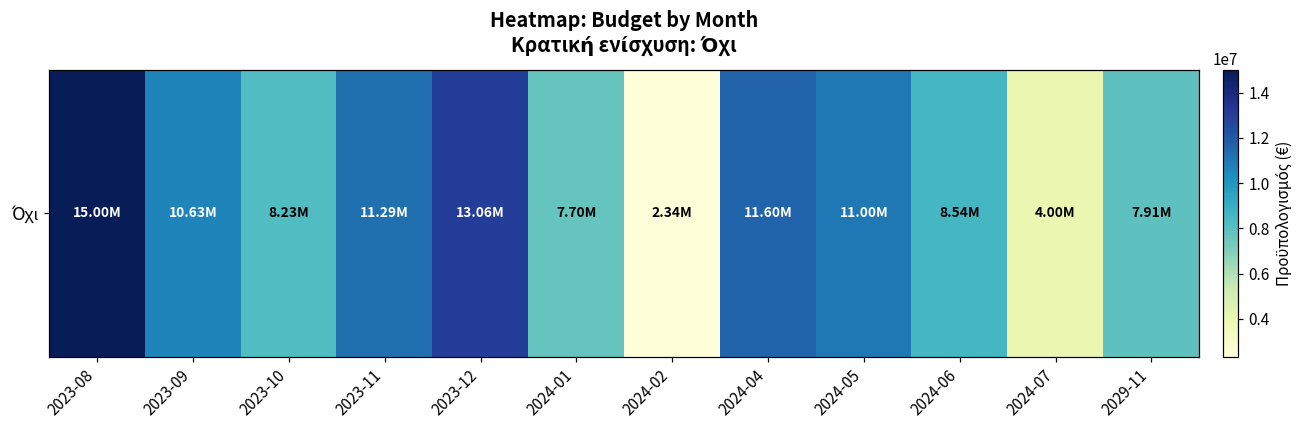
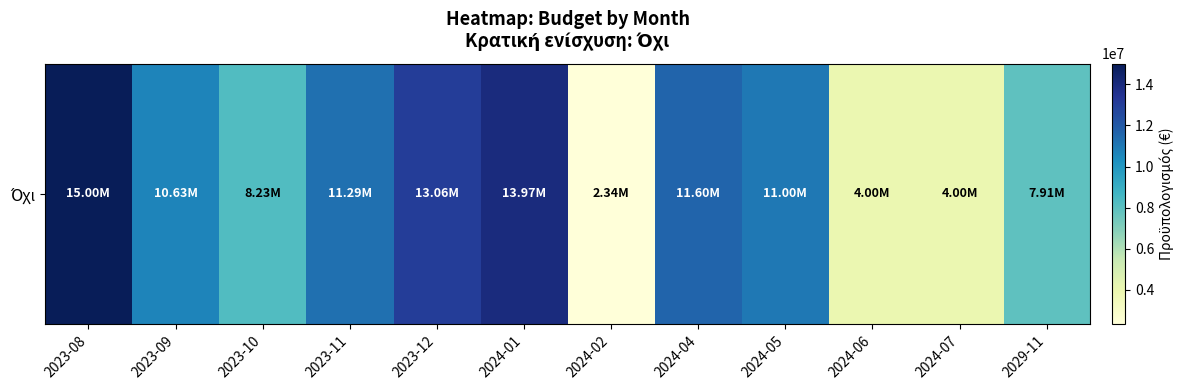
Όχι, 2024-01: 7.70M -> 13.97M
Όχι, 2024-06: 8.54M -> 4.00M
